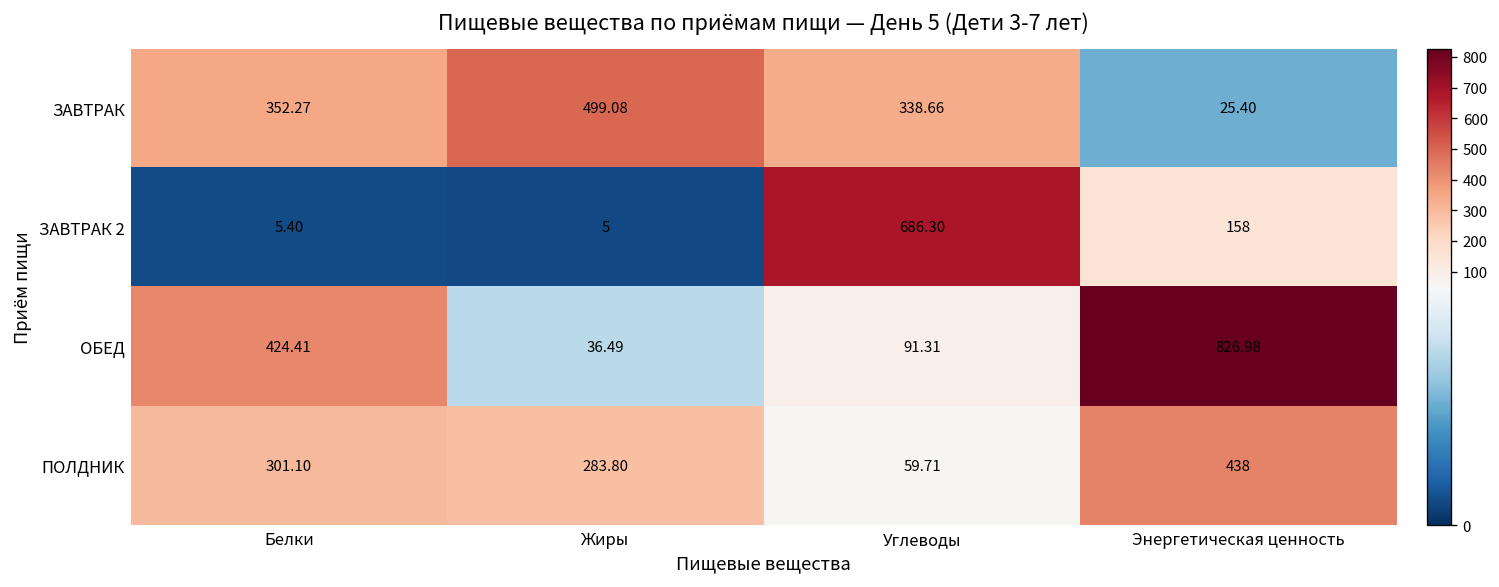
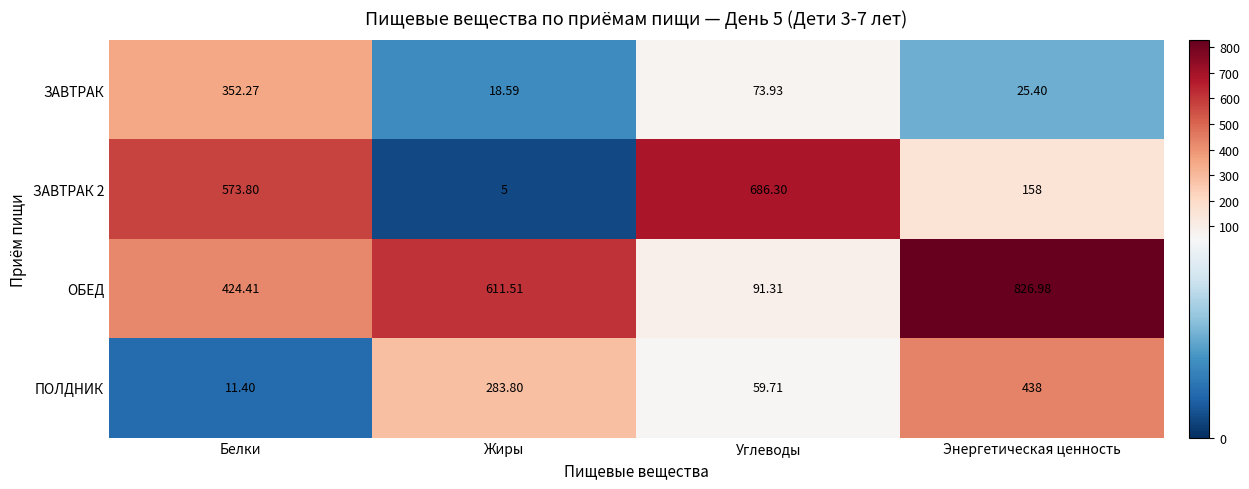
ЗАВТРАК, Жиры: 499.08 -> 18.59
ЗАВТРАК, Углеводы: 338.66 -> 73.93
ЗАВТРАК 2, Белки: 5.40 -> 573.80
ОБЕД, Жиры: 36.49 -> 611.51
ПОЛДНИК, Белки: 301.10 -> 11.40
